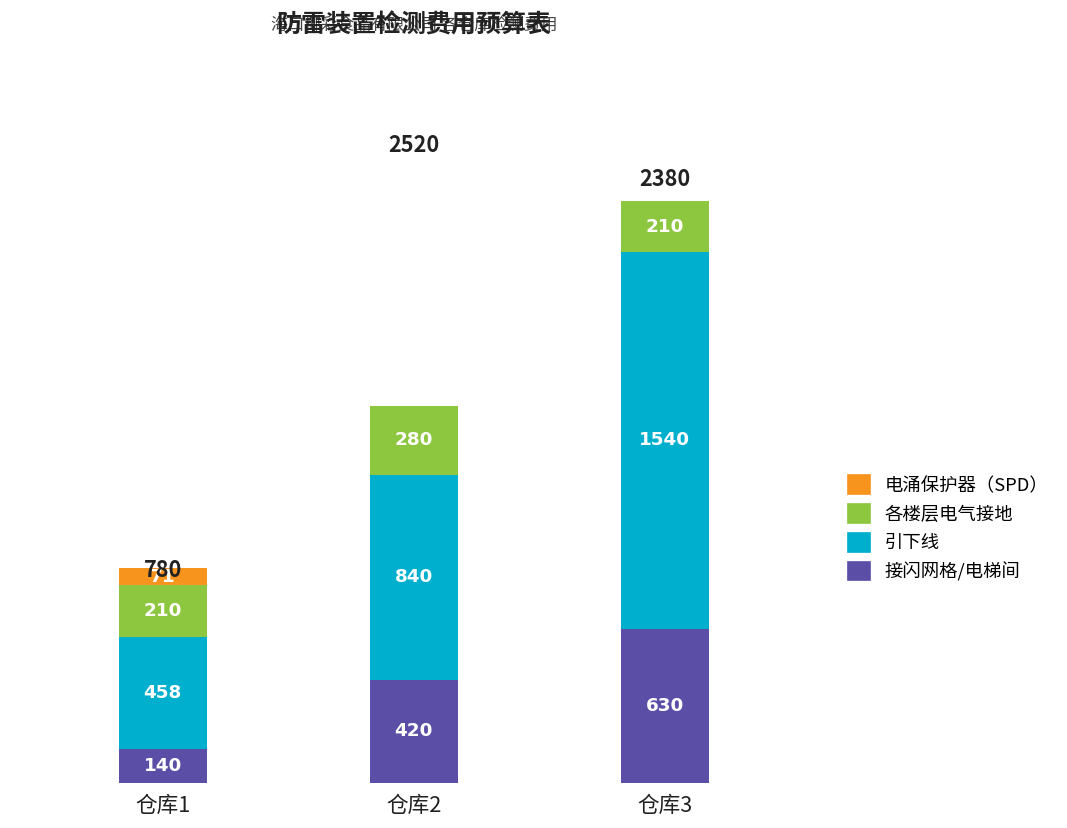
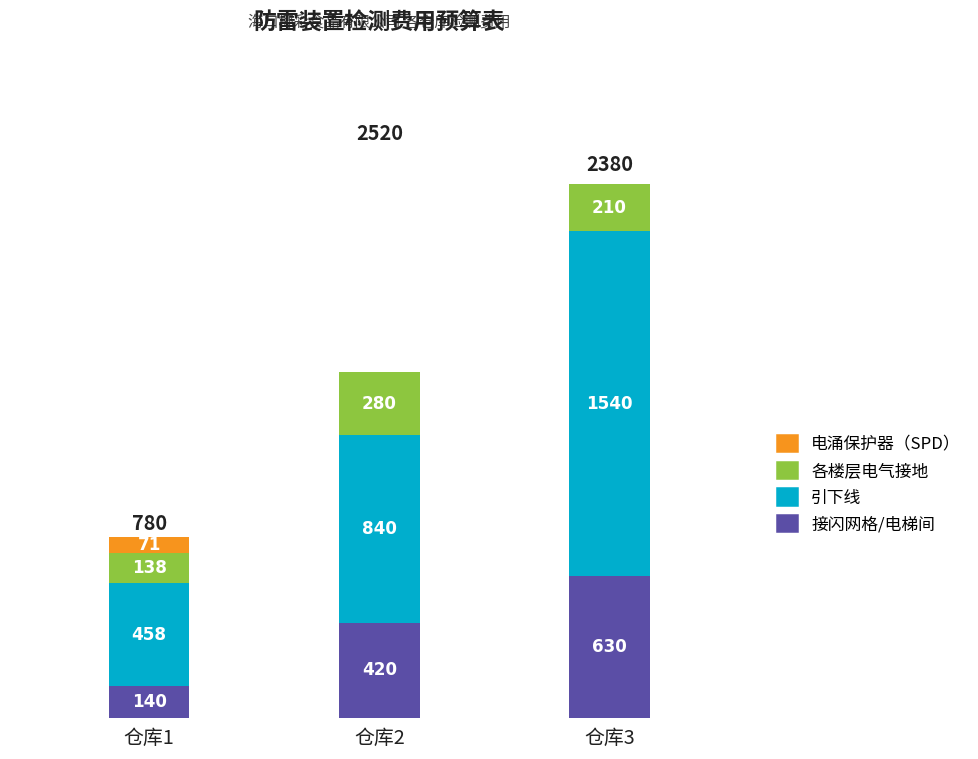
各楼层电气接地, 仓库1: 210 -> 138
